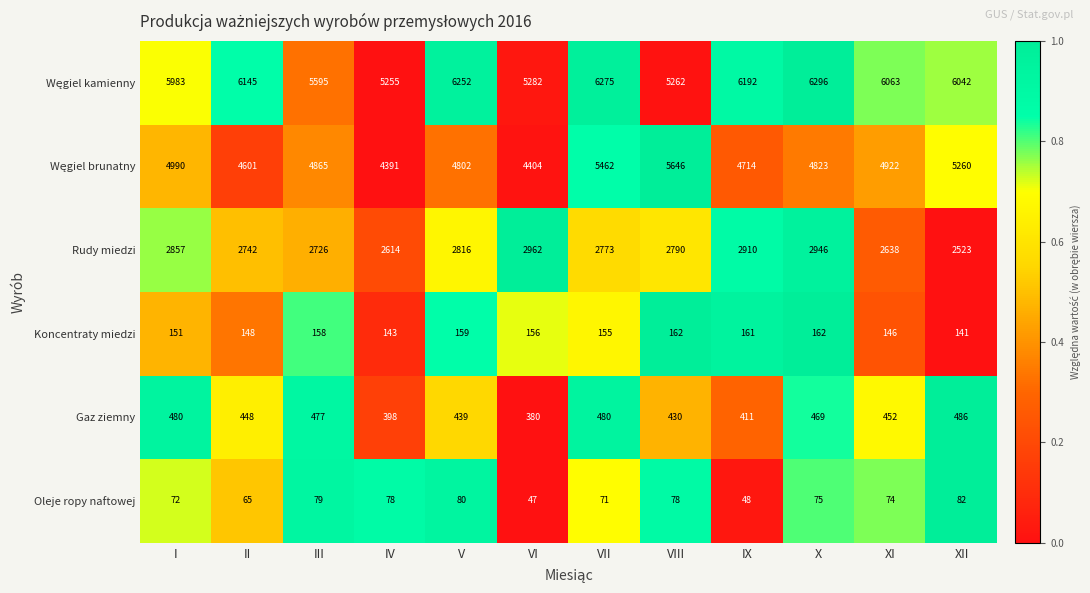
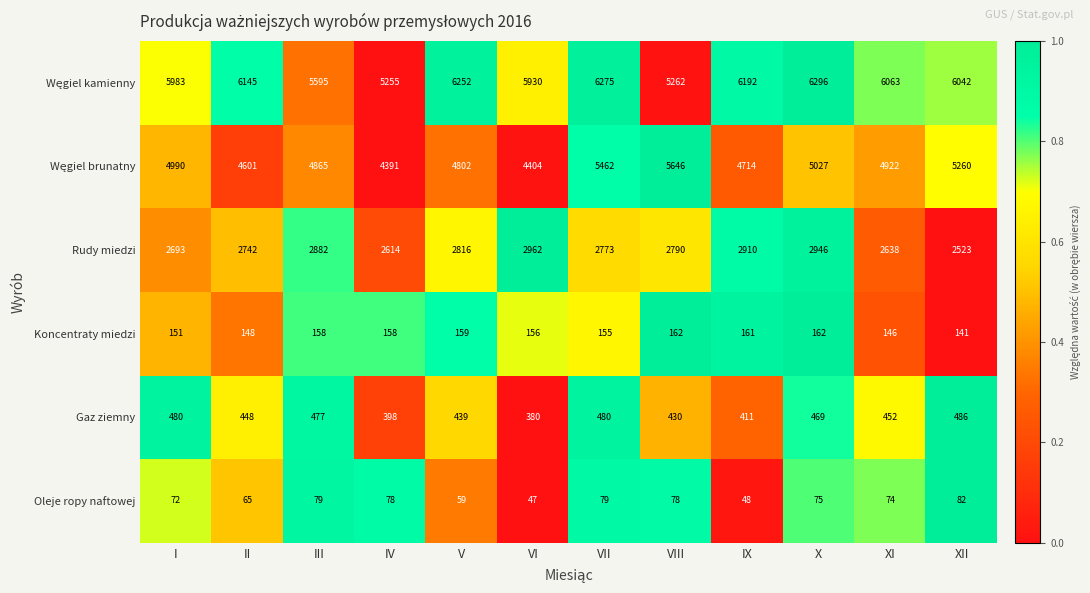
Węgiel kamienny, VI: 5282 -> 5930
Węgiel brunatny, X: 4823 -> 5027
Rudy miedzi, I: 2857 -> 2693
Rudy miedzi, III: 2726 -> 2882
Koncentraty miedzi, IV: 143 -> 158
Oleje ropy naftowej, V: 80 -> 59
Oleje ropy naftowej, VII: 71 -> 79
